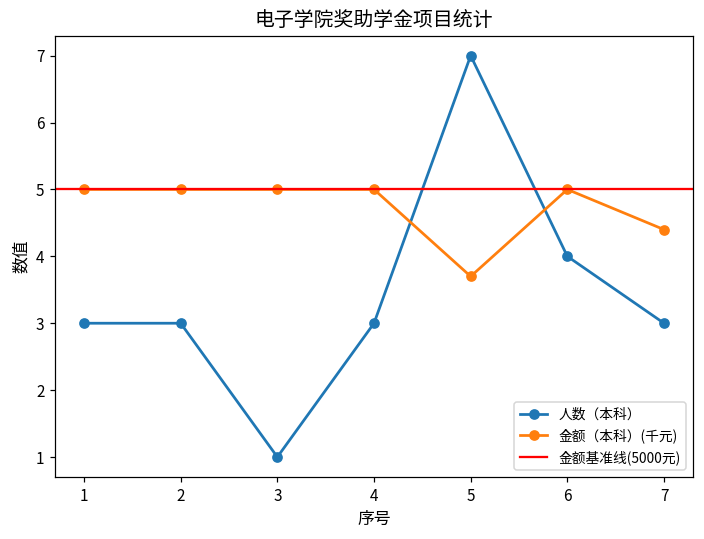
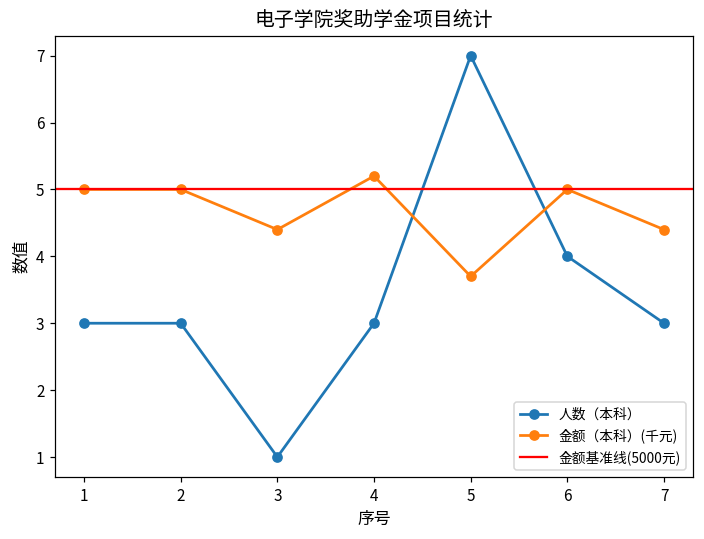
金额（本科）(千元), 3: 5.0 -> 4.4
金额（本科）(千元), 4: 5.0 -> 5.2
